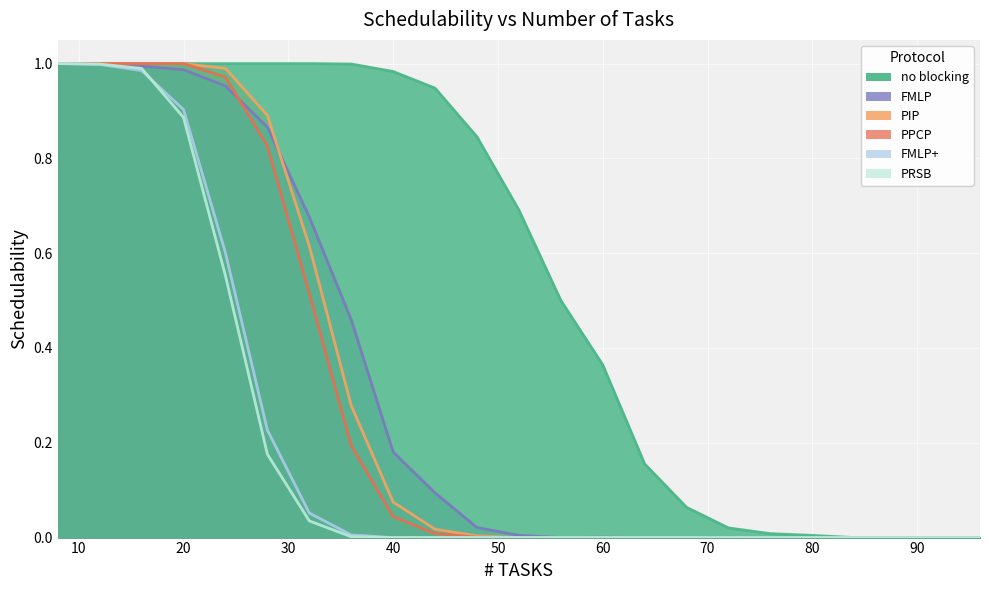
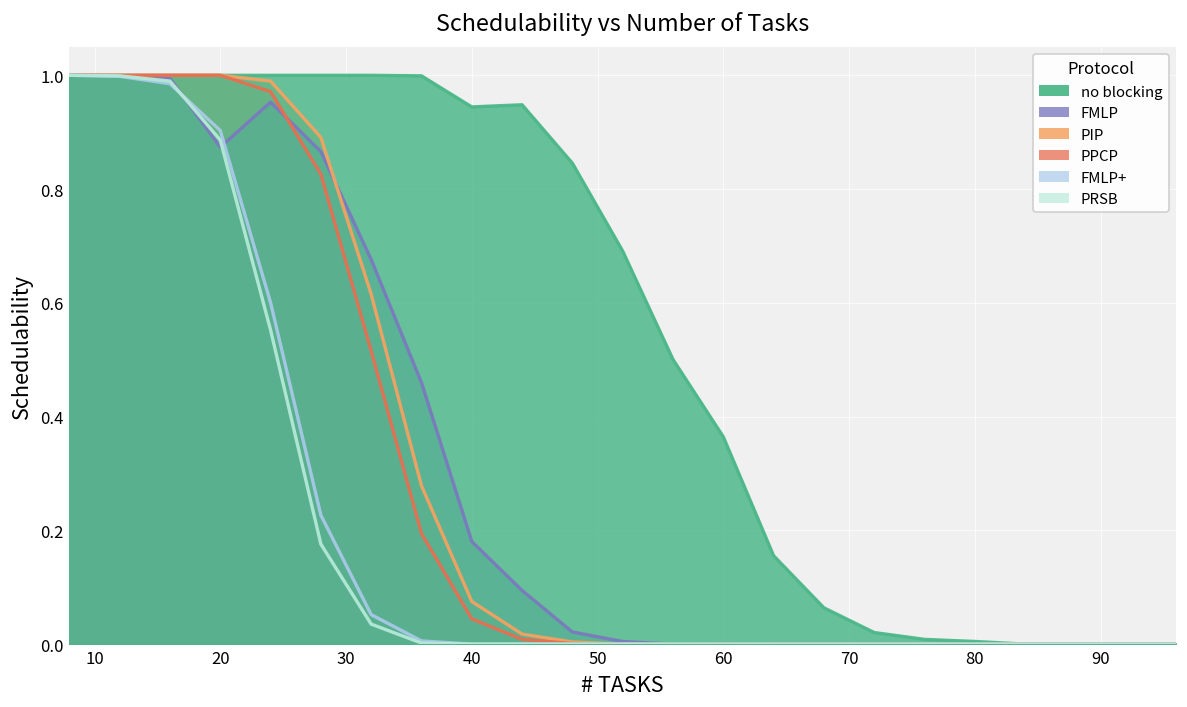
FMLP, 20: 0.99 -> 0.87
no blocking, 40: 0.98 -> 0.94
